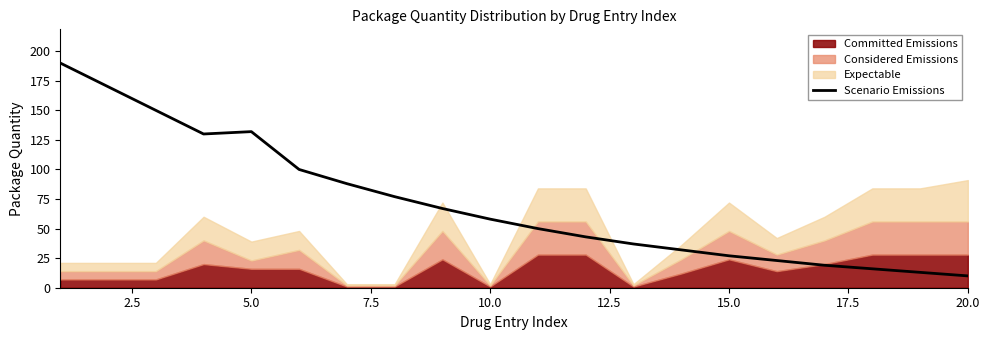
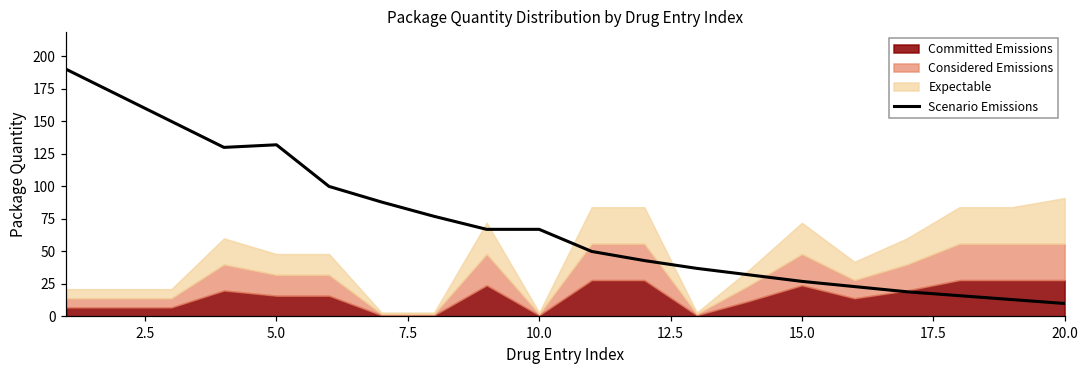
Considered Emissions, 5.0: 7 -> 16
Scenario Emissions, 10.0: 58 -> 67
